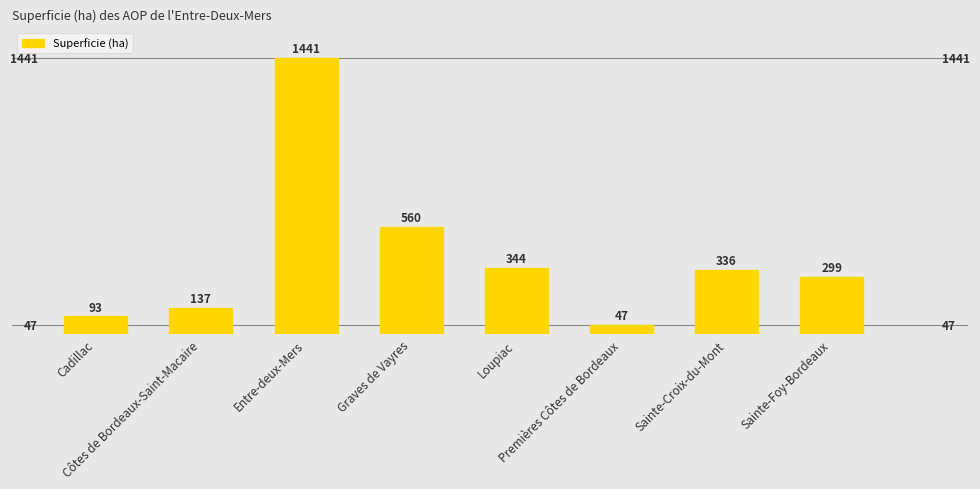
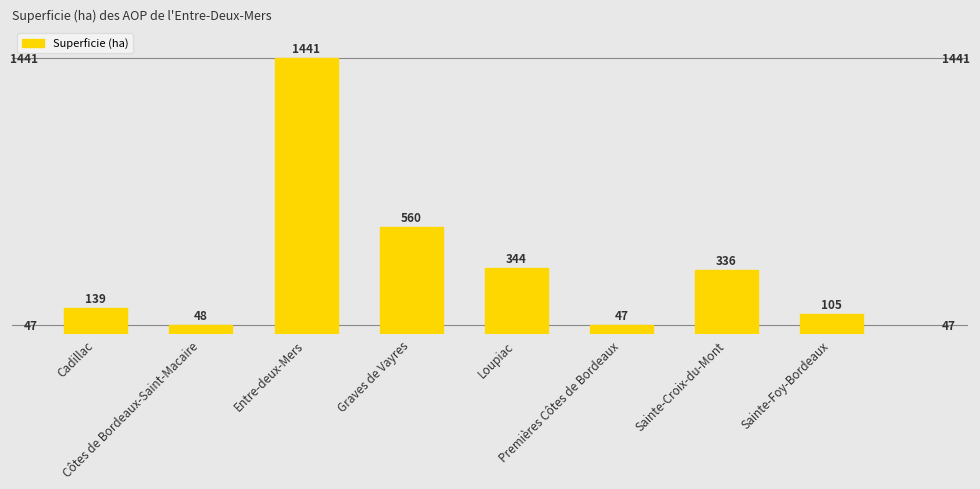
Cadillac: 93 -> 139
Côtes de Bordeaux-Saint-Macaire: 137 -> 48
Sainte-Foy-Bordeaux: 299 -> 105
